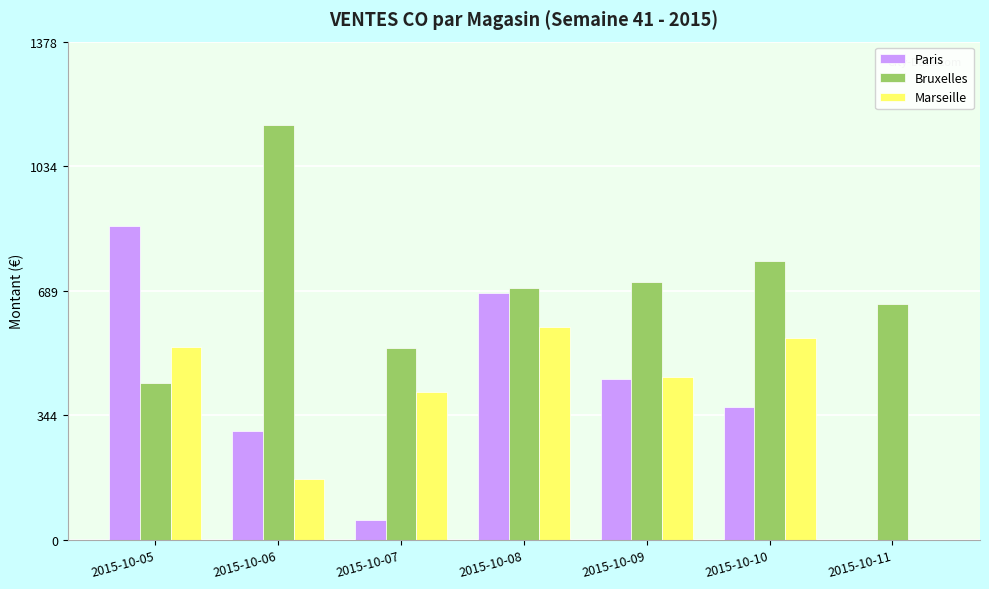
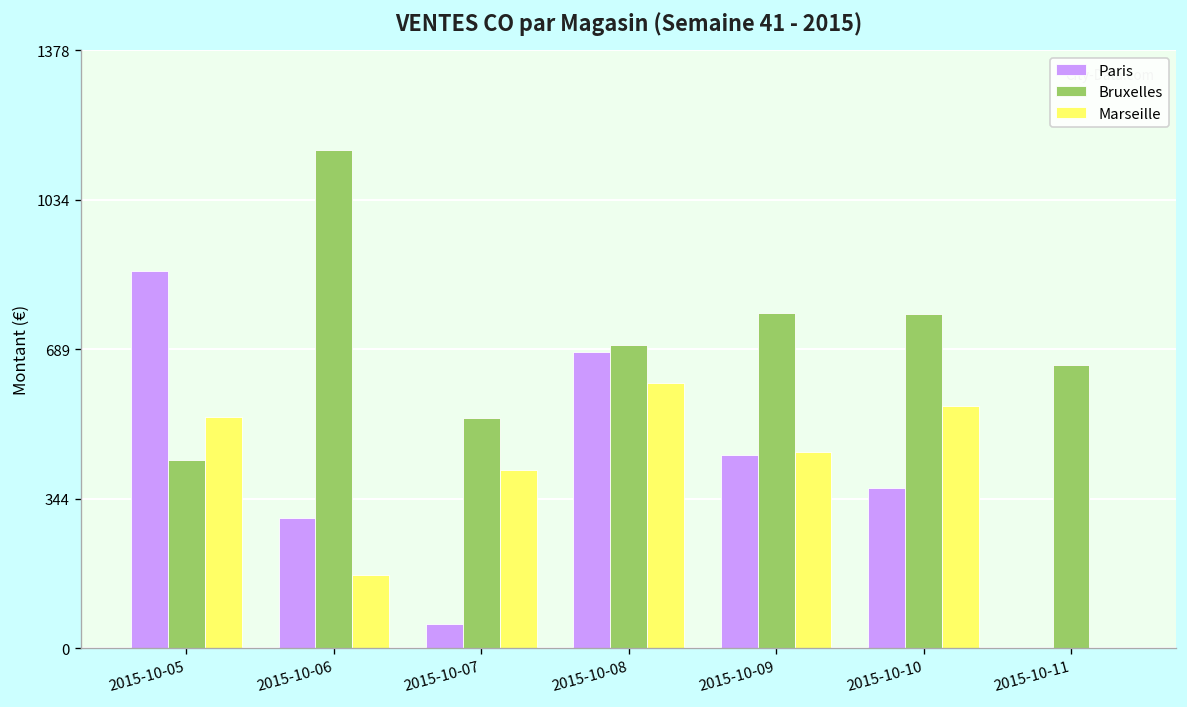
Marseille, 2015-10-08: 590 -> 610
Bruxelles, 2015-10-09: 710 -> 770
